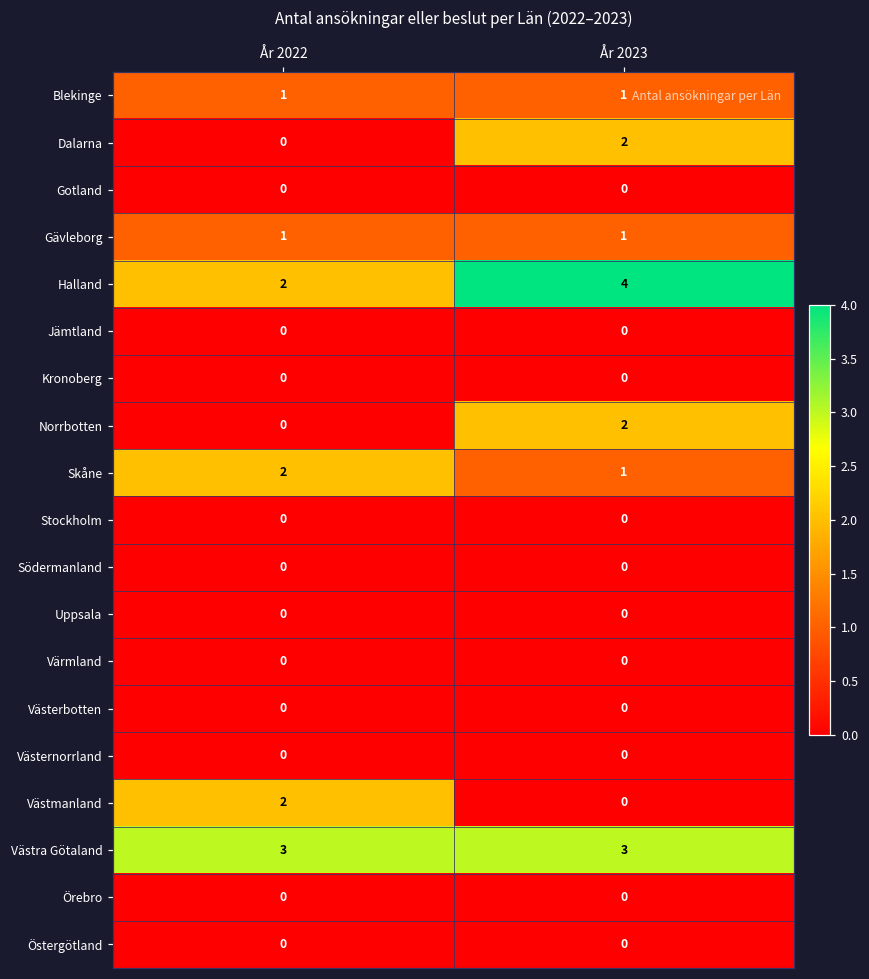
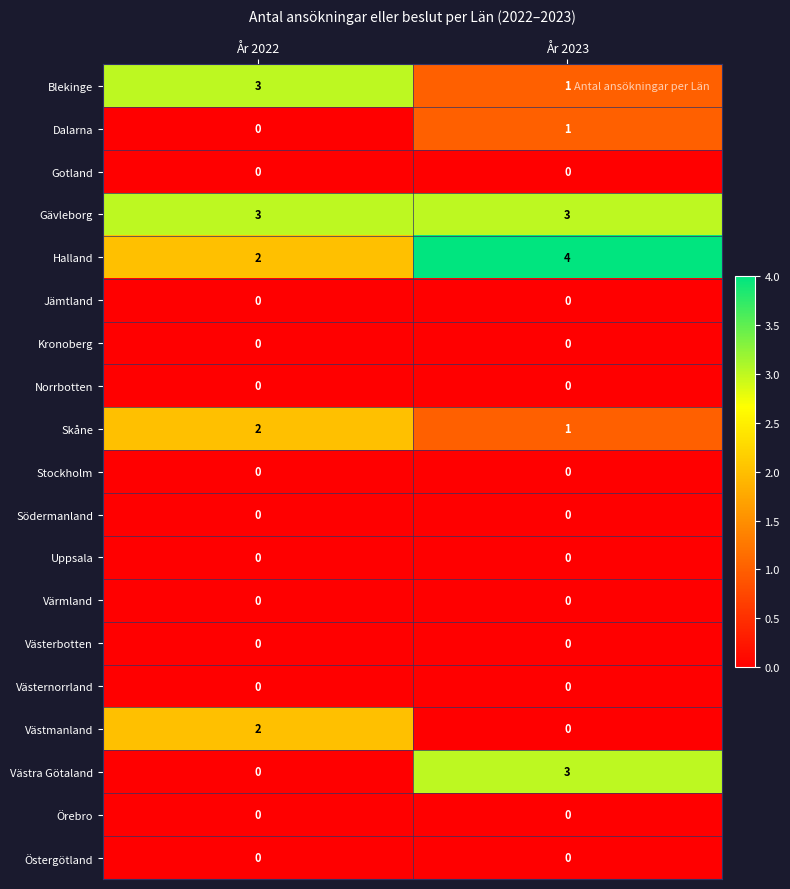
Blekinge, År 2022: 1 -> 3
Dalarna, År 2023: 2 -> 1
Gävleborg, År 2022: 1 -> 3
Gävleborg, År 2023: 1 -> 3
Norrbotten, År 2023: 2 -> 0
Västra Götaland, År 2022: 3 -> 0
